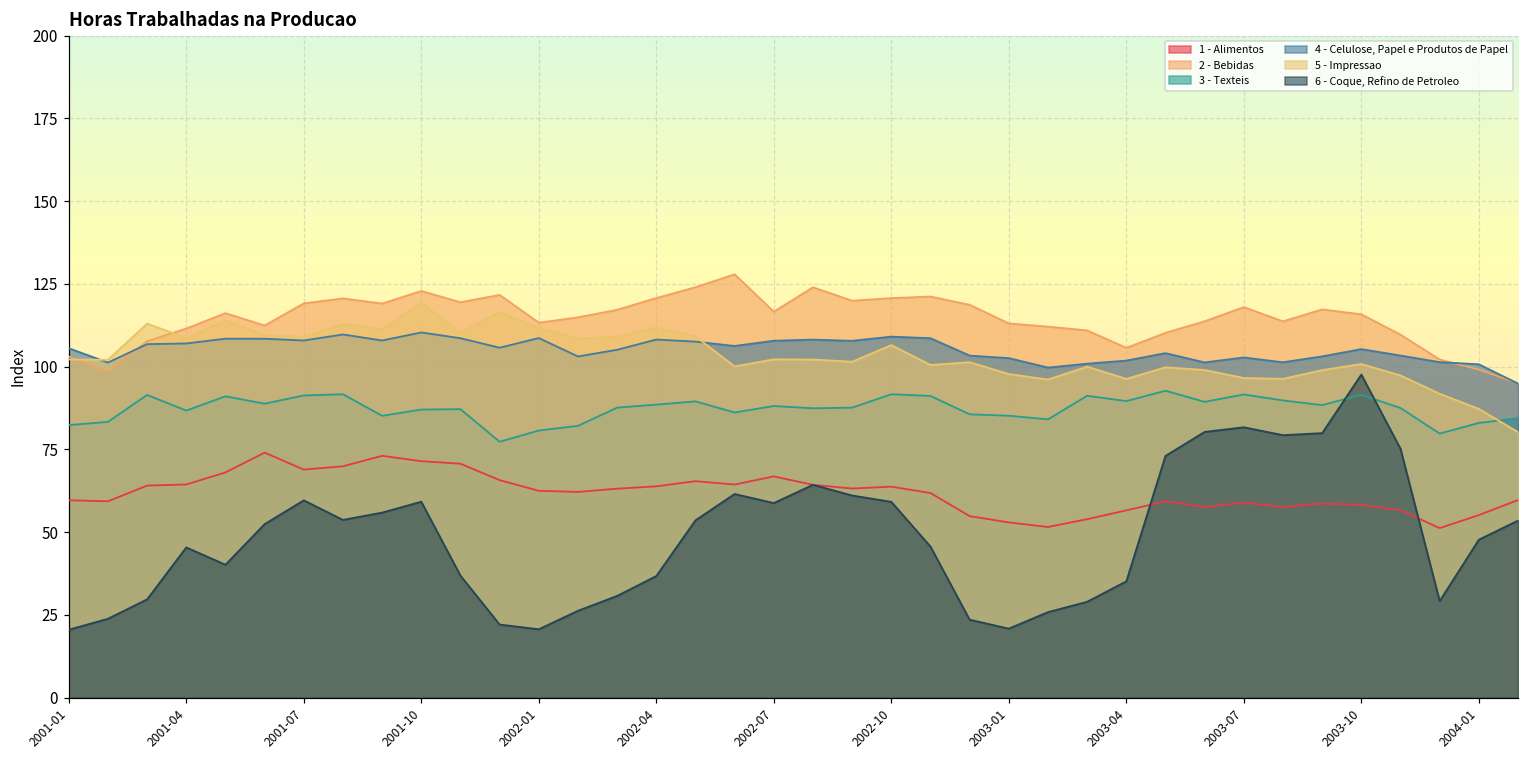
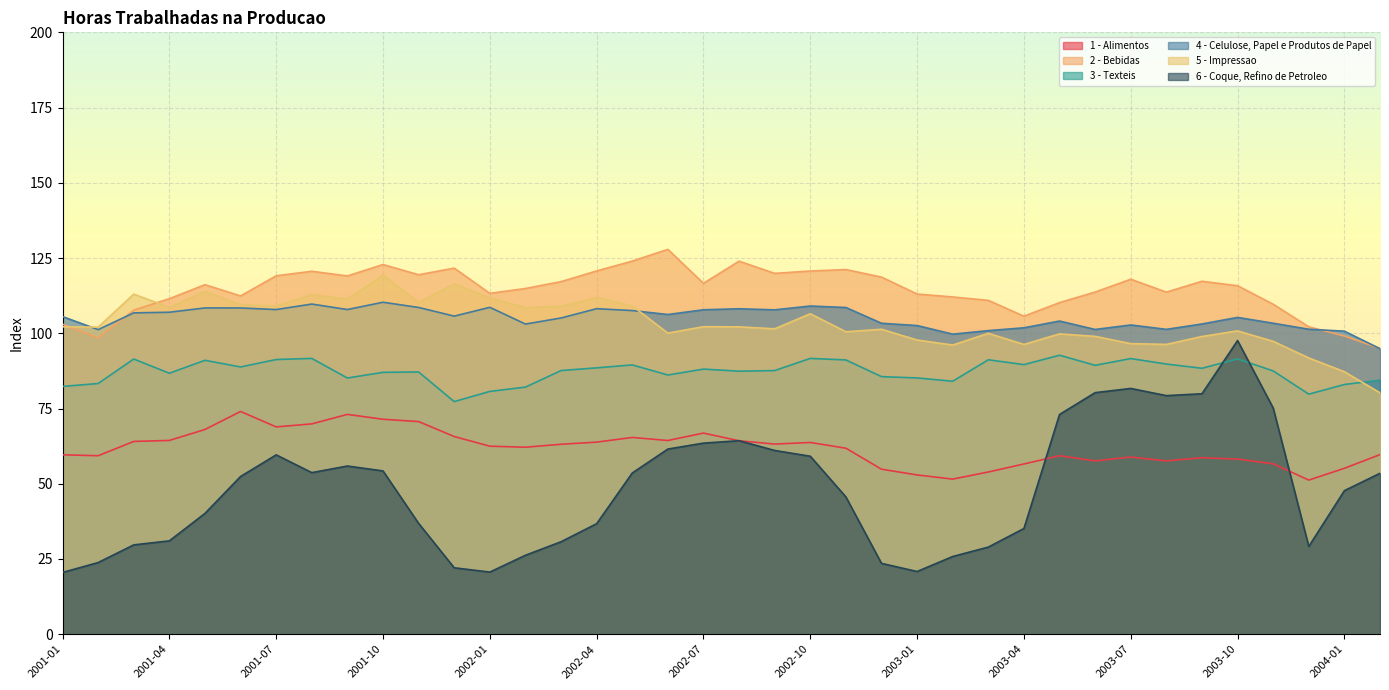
6 - Coque, Refino de Petroleo, 2001-04: 45 -> 31
6 - Coque, Refino de Petroleo, 2001-10: 59 -> 54
6 - Coque, Refino de Petroleo, 2002-07: 59 -> 64
